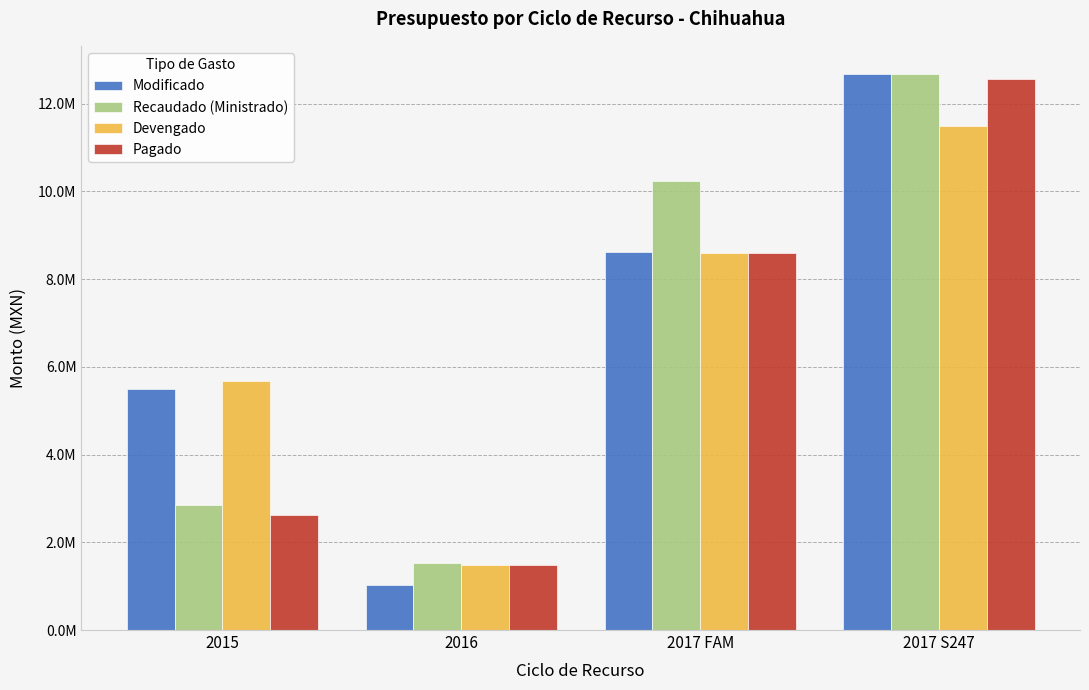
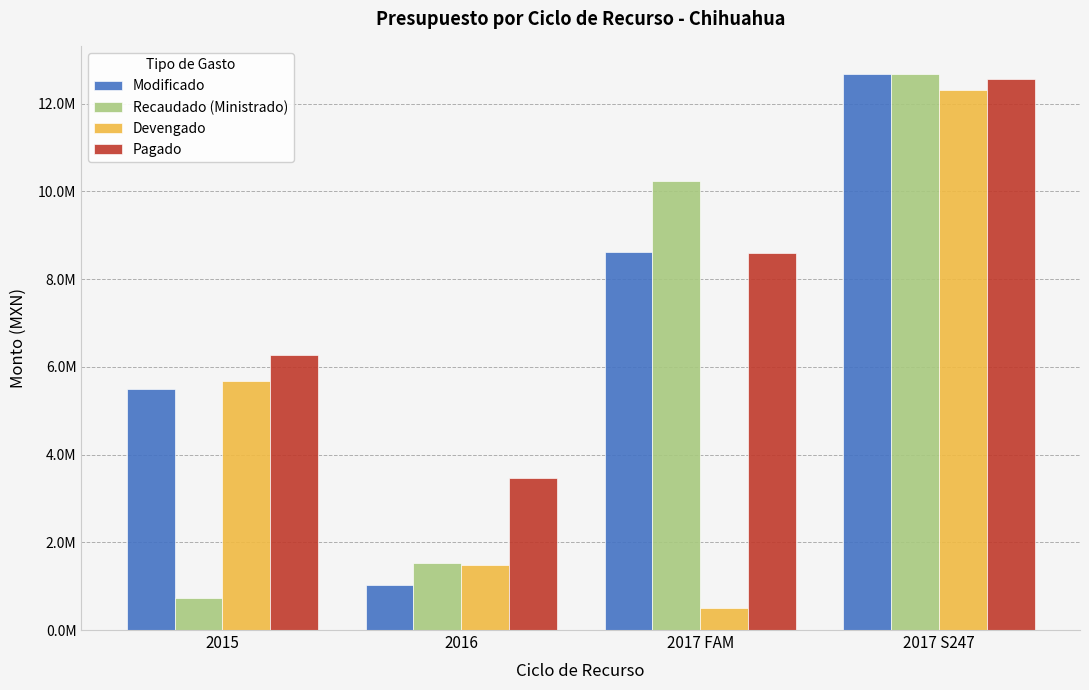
Recaudado (Ministrado), 2015: 2900000 -> 700000
Pagado, 2015: 2600000 -> 6300000
Pagado, 2016: 1500000 -> 3500000
Devengado, 2017 FAM: 8600000 -> 500000
Devengado, 2017 S247: 11500000 -> 12300000
